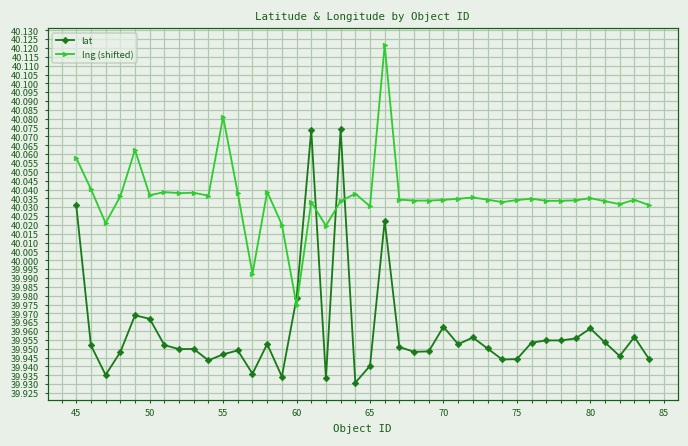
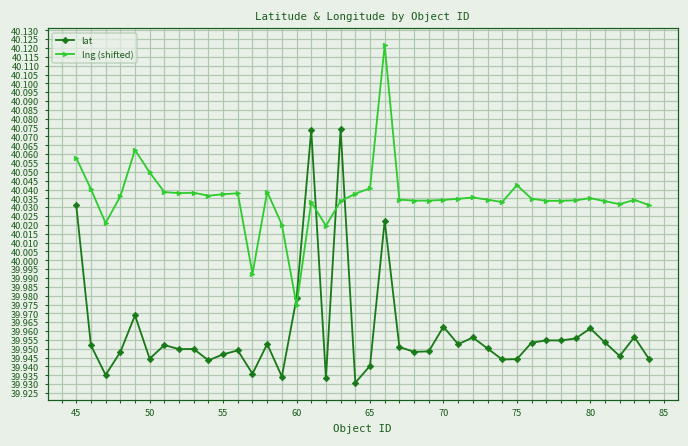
lat, 50: 39.967 -> 39.944
lng (shifted), 50: 40.037 -> 40.050
lng (shifted), 55: 40.081 -> 40.037
lng (shifted), 65: 40.031 -> 40.041
lng (shifted), 75: 40.034 -> 40.042
